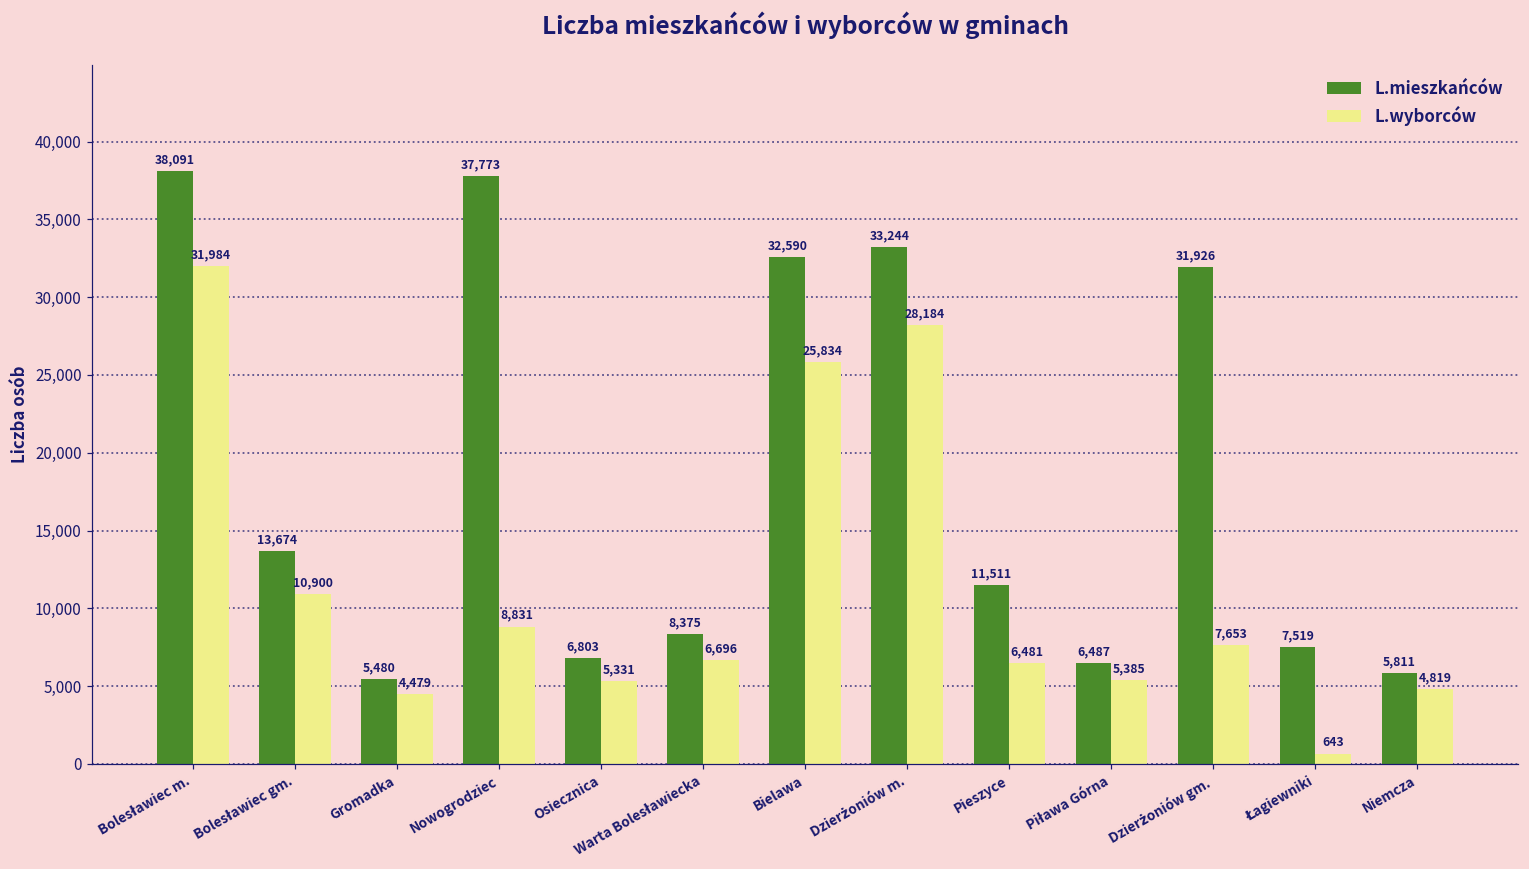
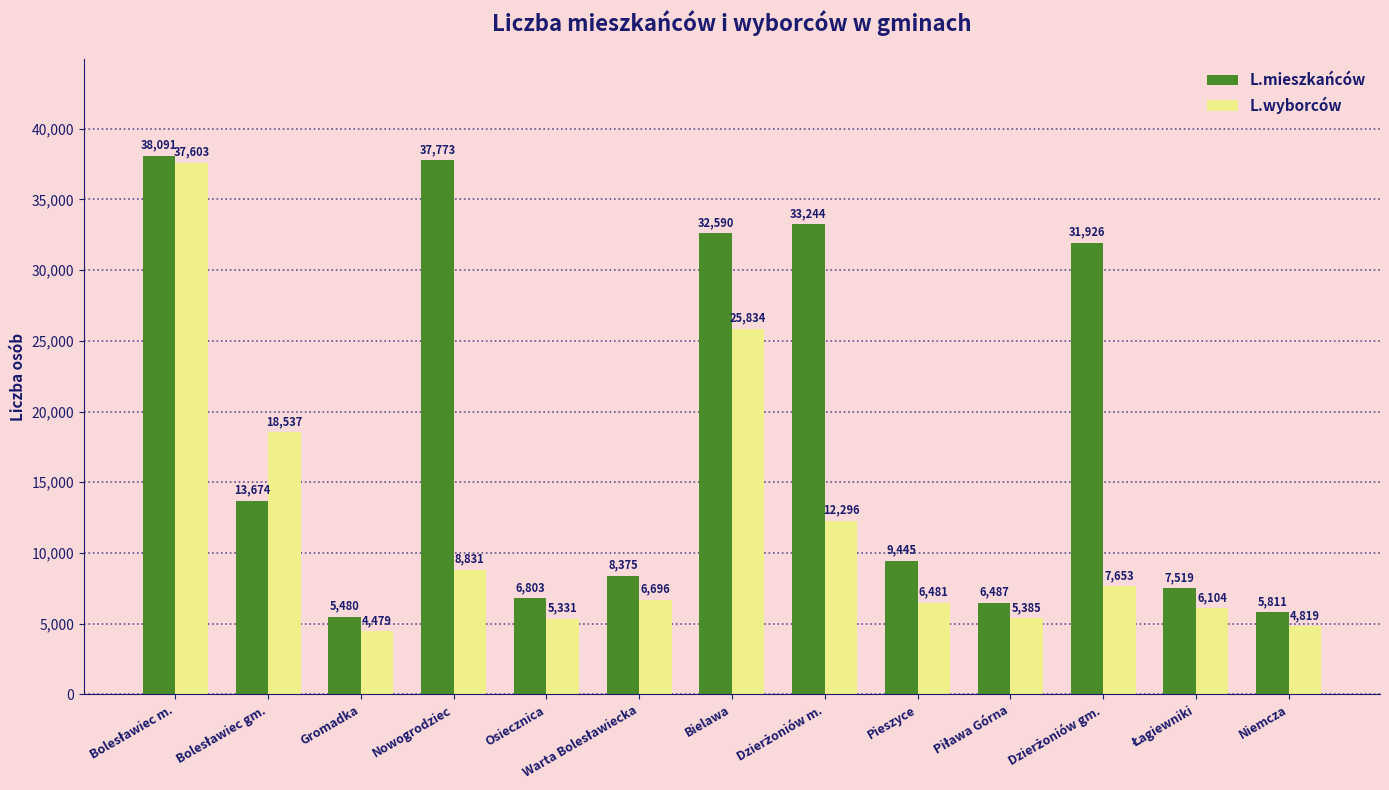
L.wyborców, Bolesławiec m.: 31,984 -> 37,603
L.wyborców, Bolesławiec gm.: 10,900 -> 18,537
L.wyborców, Dzierżoniów m.: 28,184 -> 12,296
L.mieszkańców, Pieszyce: 11,511 -> 9,445
L.wyborców, Łagiewniki: 643 -> 6,104
